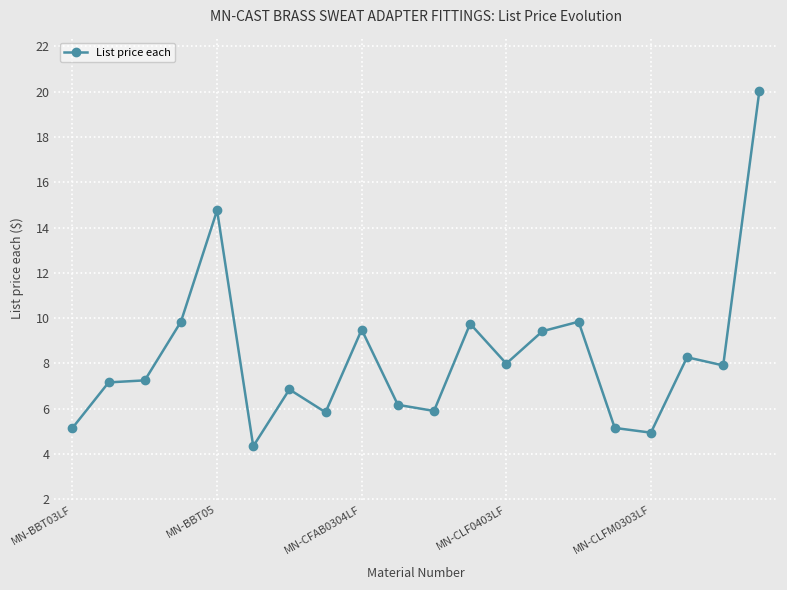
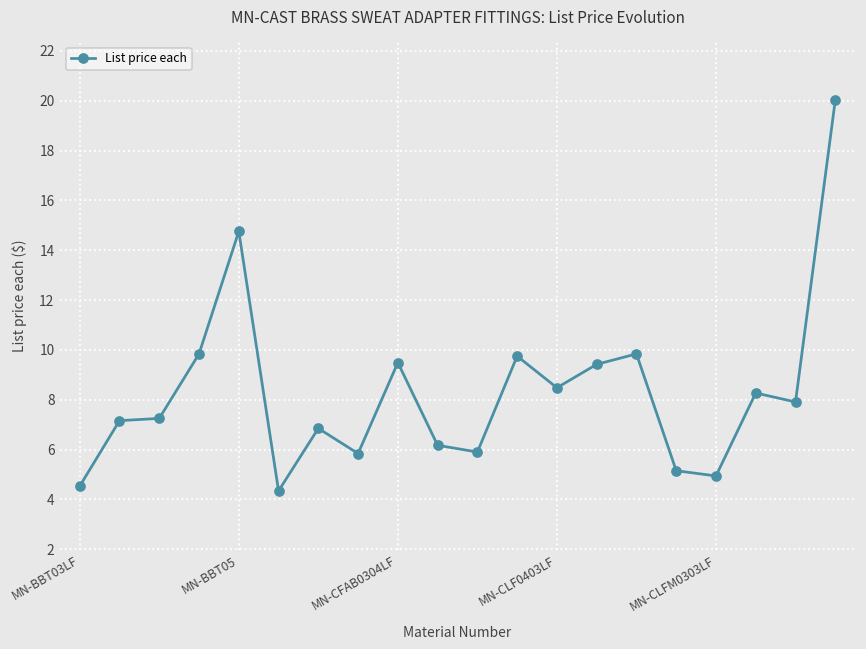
MN-BBT03LF: 5.2 -> 4.5
MN-CLF0403LF: 8.0 -> 8.5
